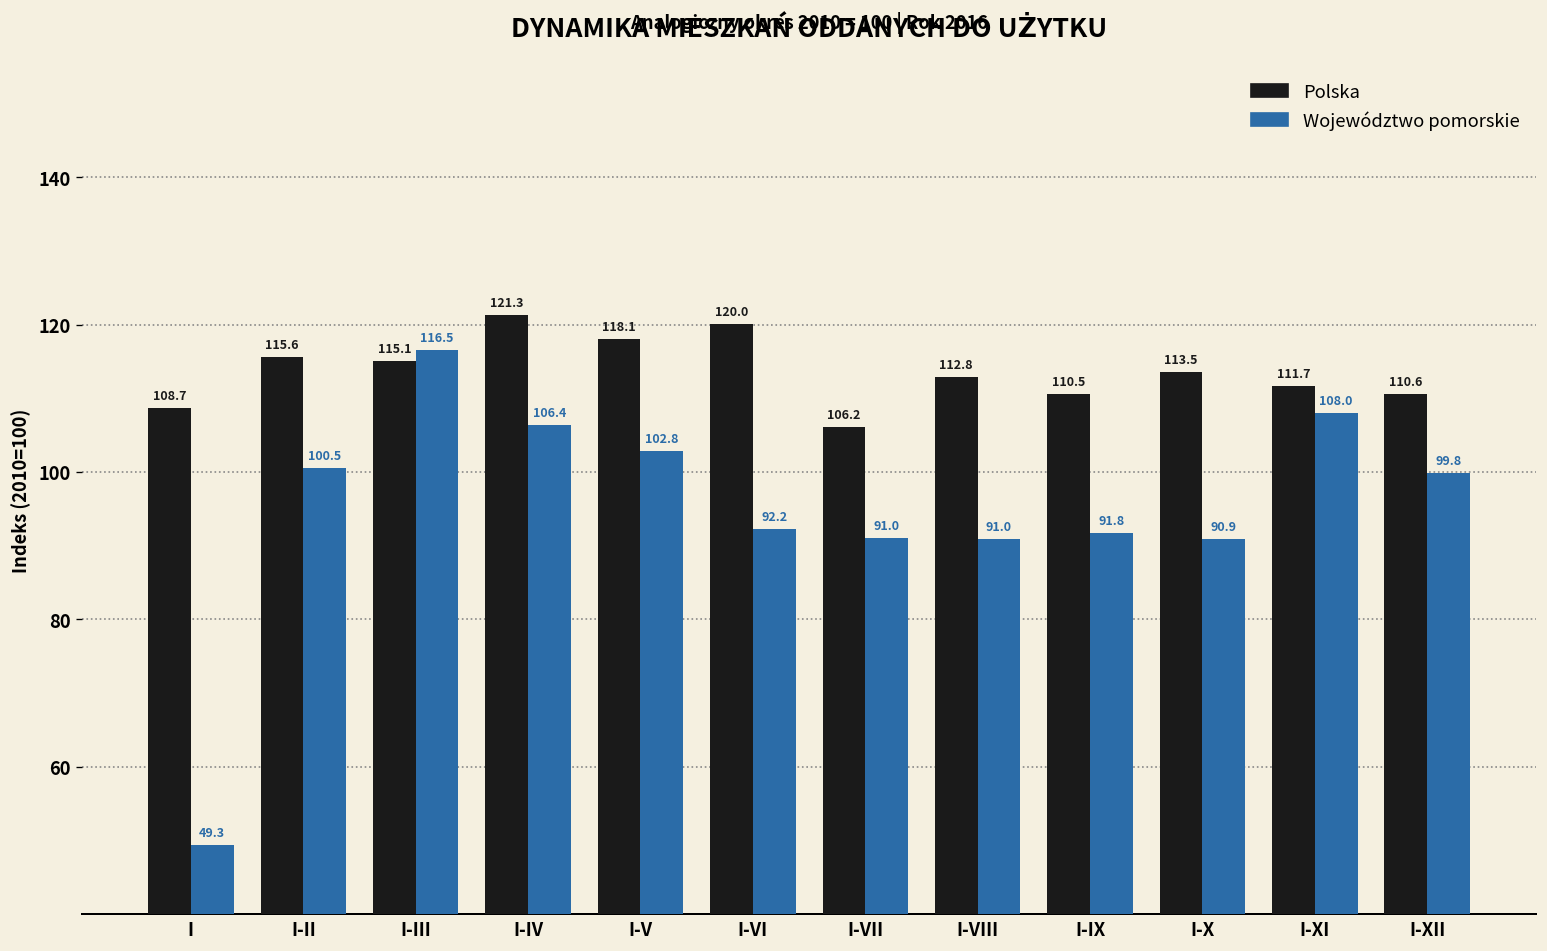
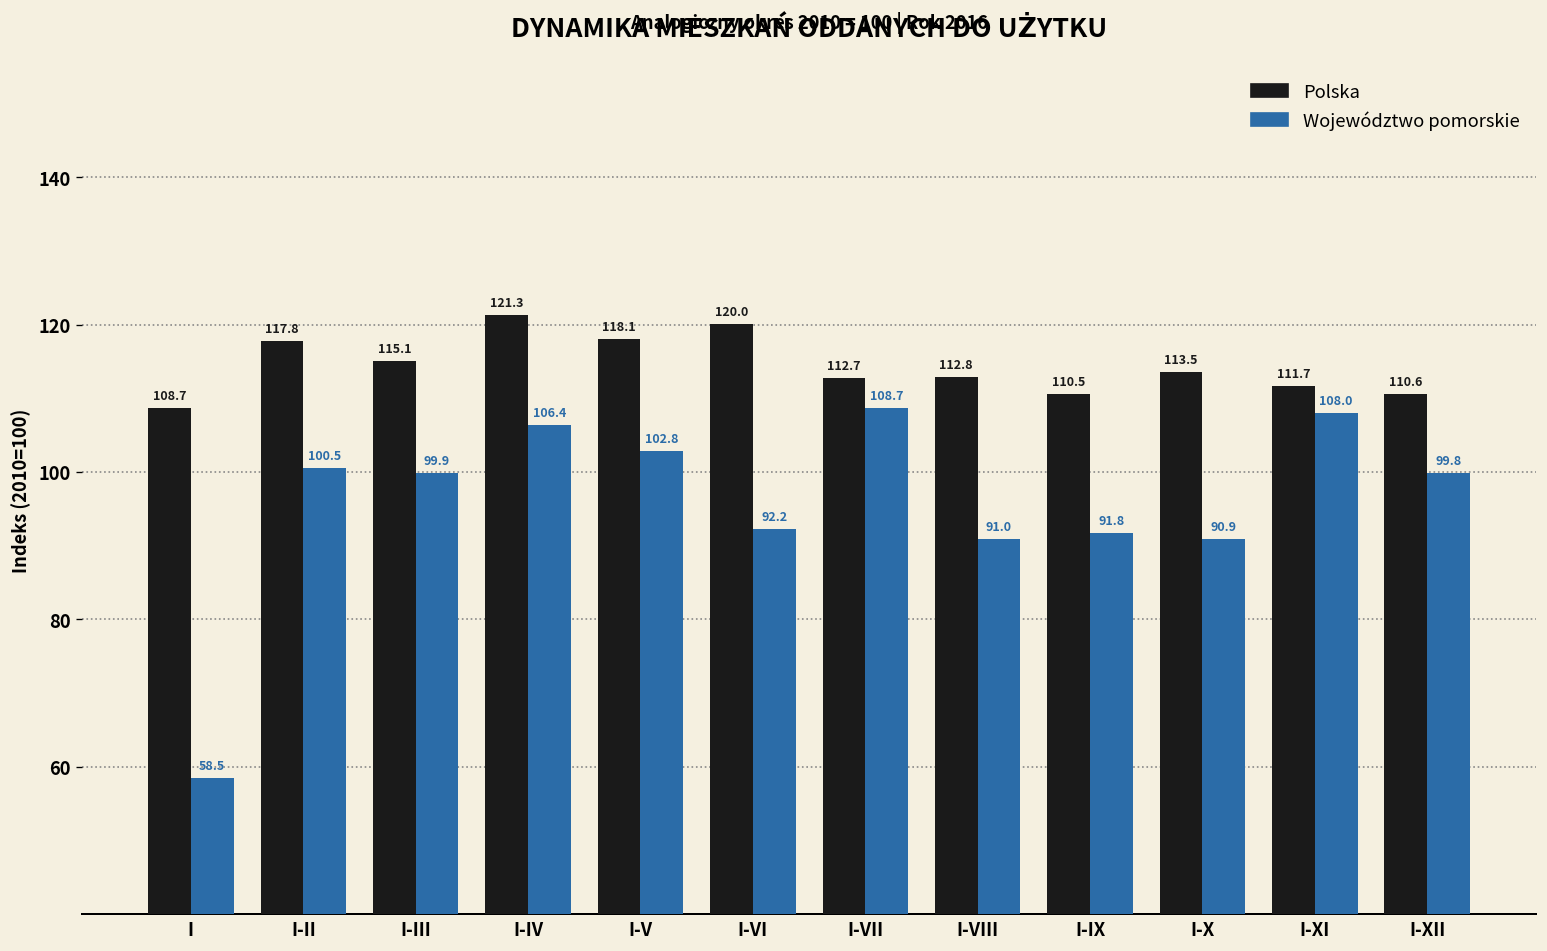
Województwo pomorskie, I: 49.3 -> 58.5
Polska, I-II: 115.6 -> 117.8
Województwo pomorskie, I-III: 116.5 -> 99.9
Polska, I-VII: 106.2 -> 112.7
Województwo pomorskie, I-VII: 91.0 -> 108.7
